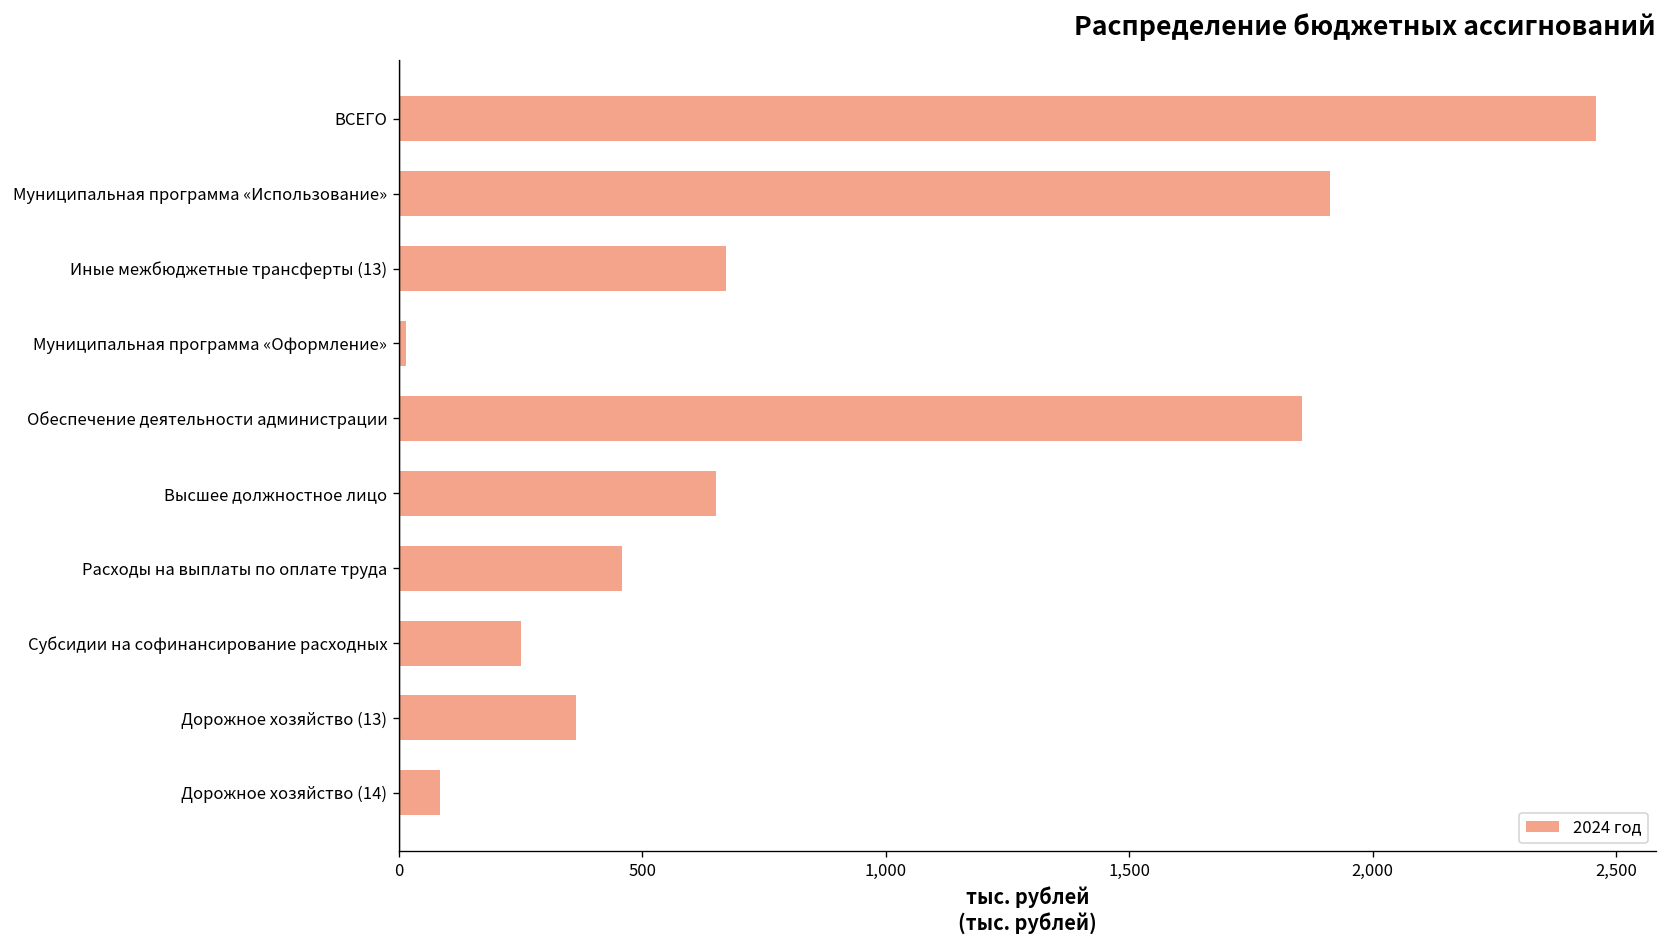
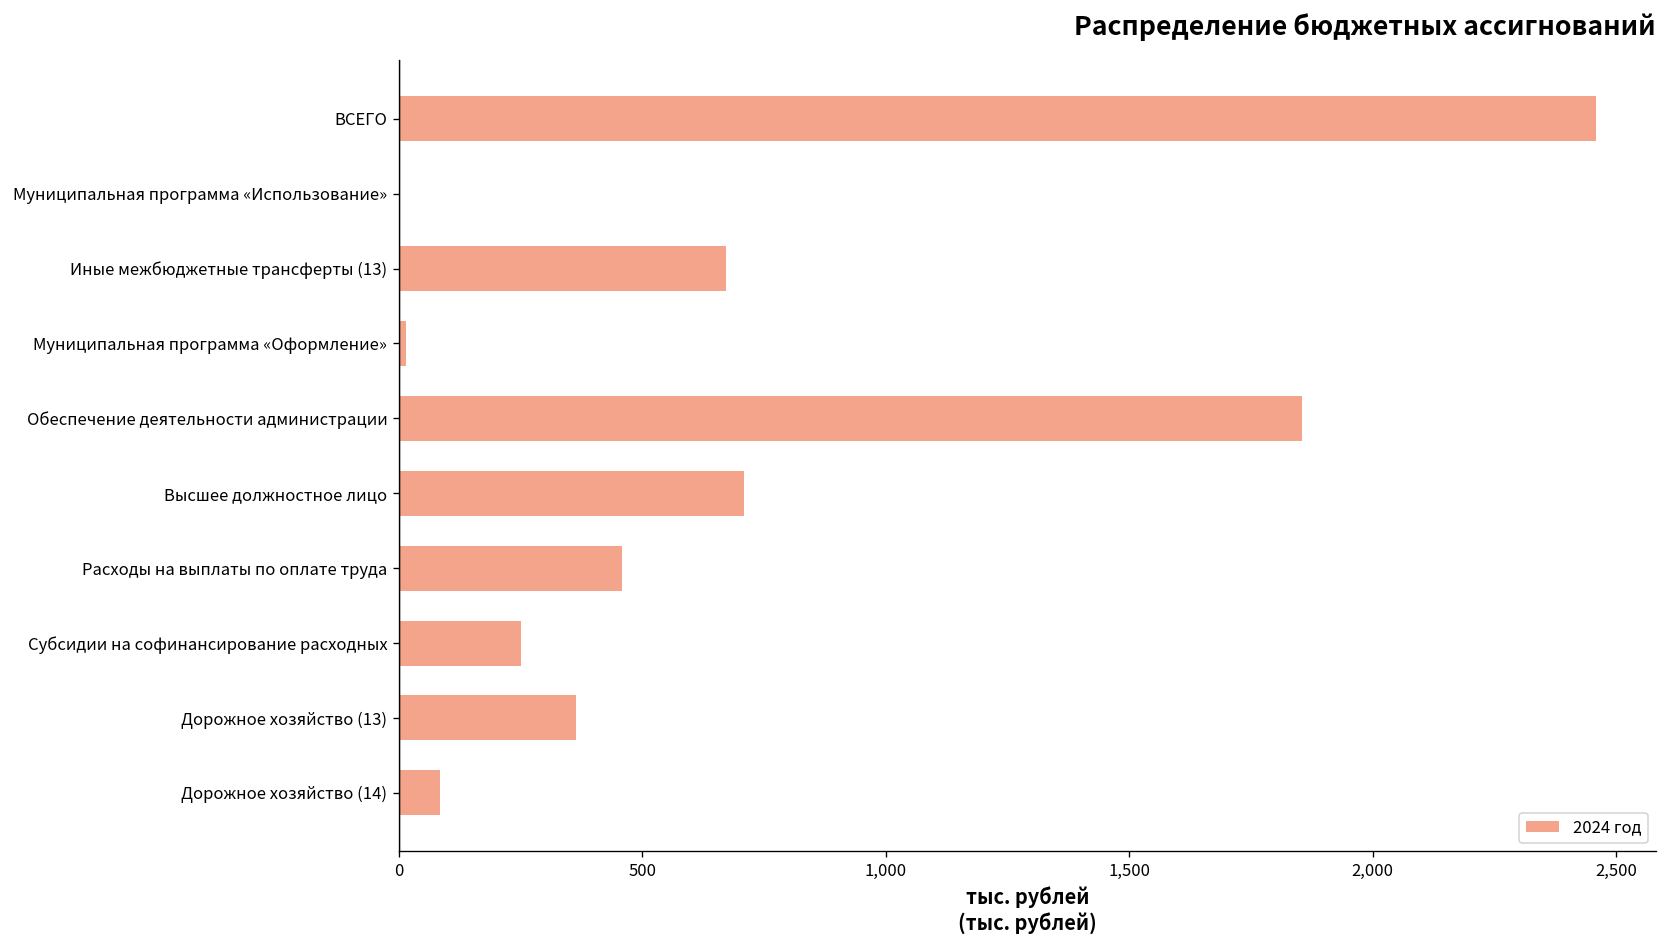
Муниципальная программа «Использование»: 1,910 -> 0
Высшее должностное лицо: 650 -> 710
